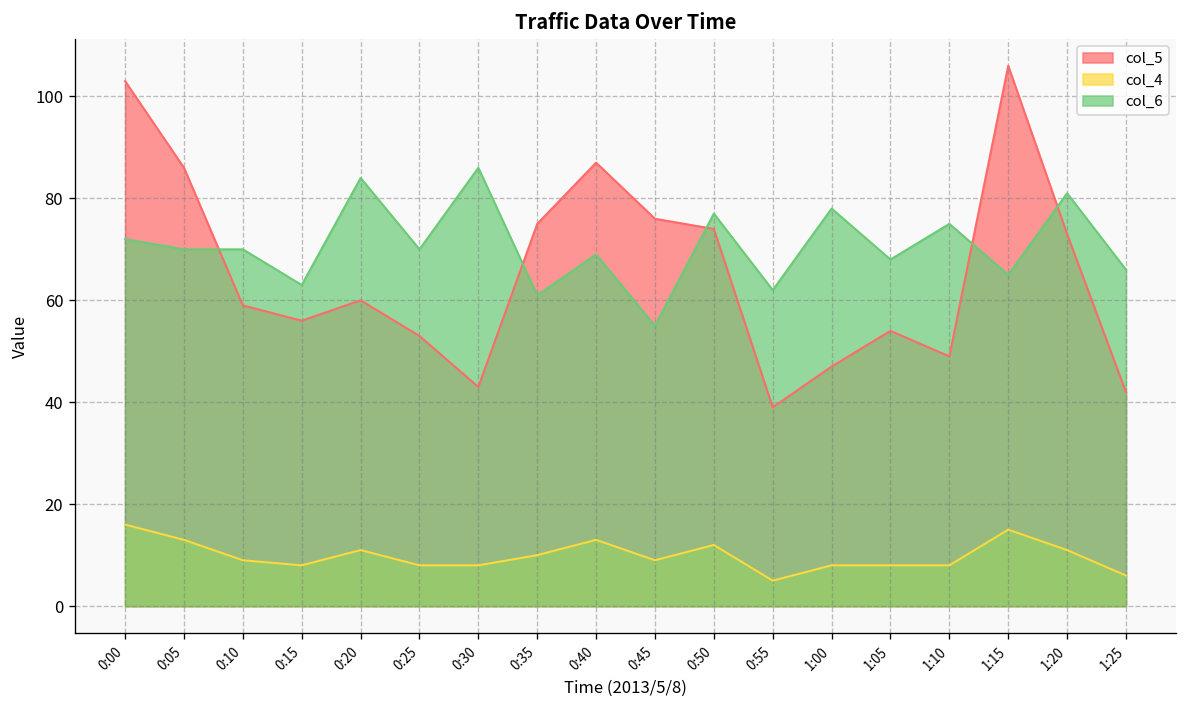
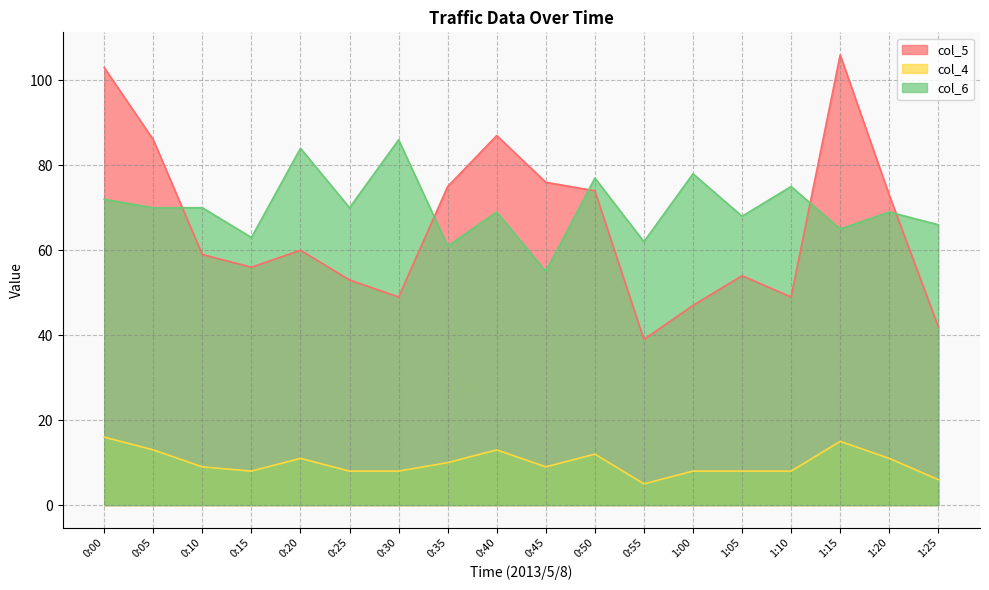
col_5, 0:30: 43 -> 49
col_6, 1:20: 81 -> 69
